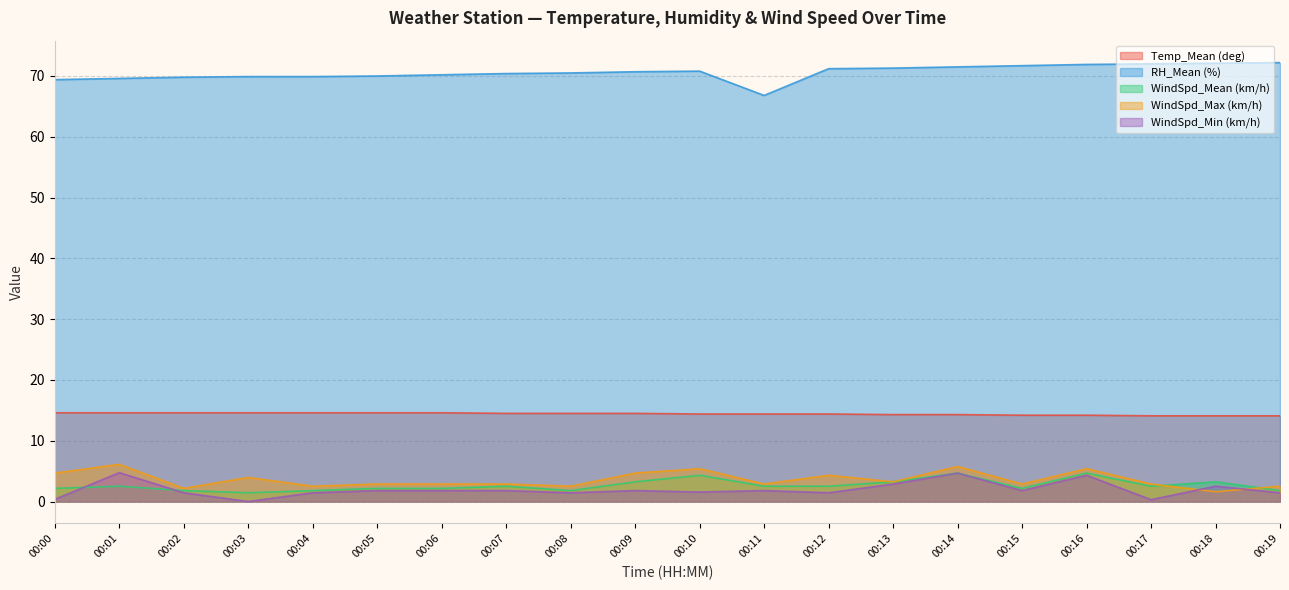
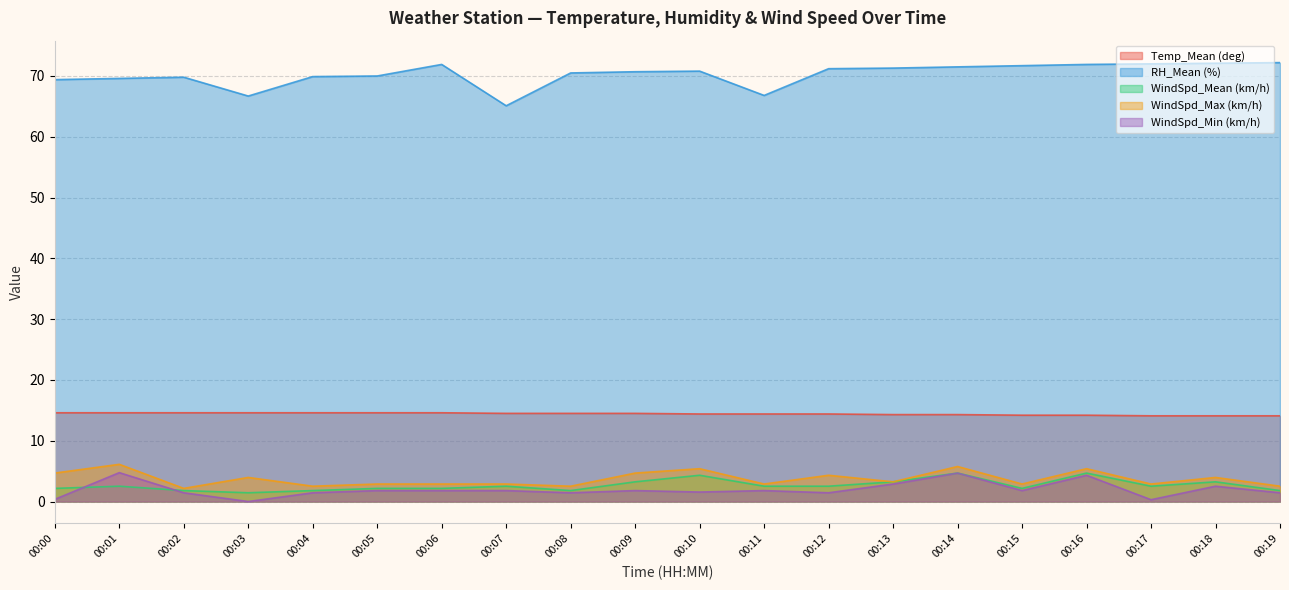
RH_Mean (%), 00:03: 70 -> 67
RH_Mean (%), 00:06: 70 -> 72
RH_Mean (%), 00:07: 70 -> 65
WindSpd_Max (km/h), 00:18: 2 -> 4
